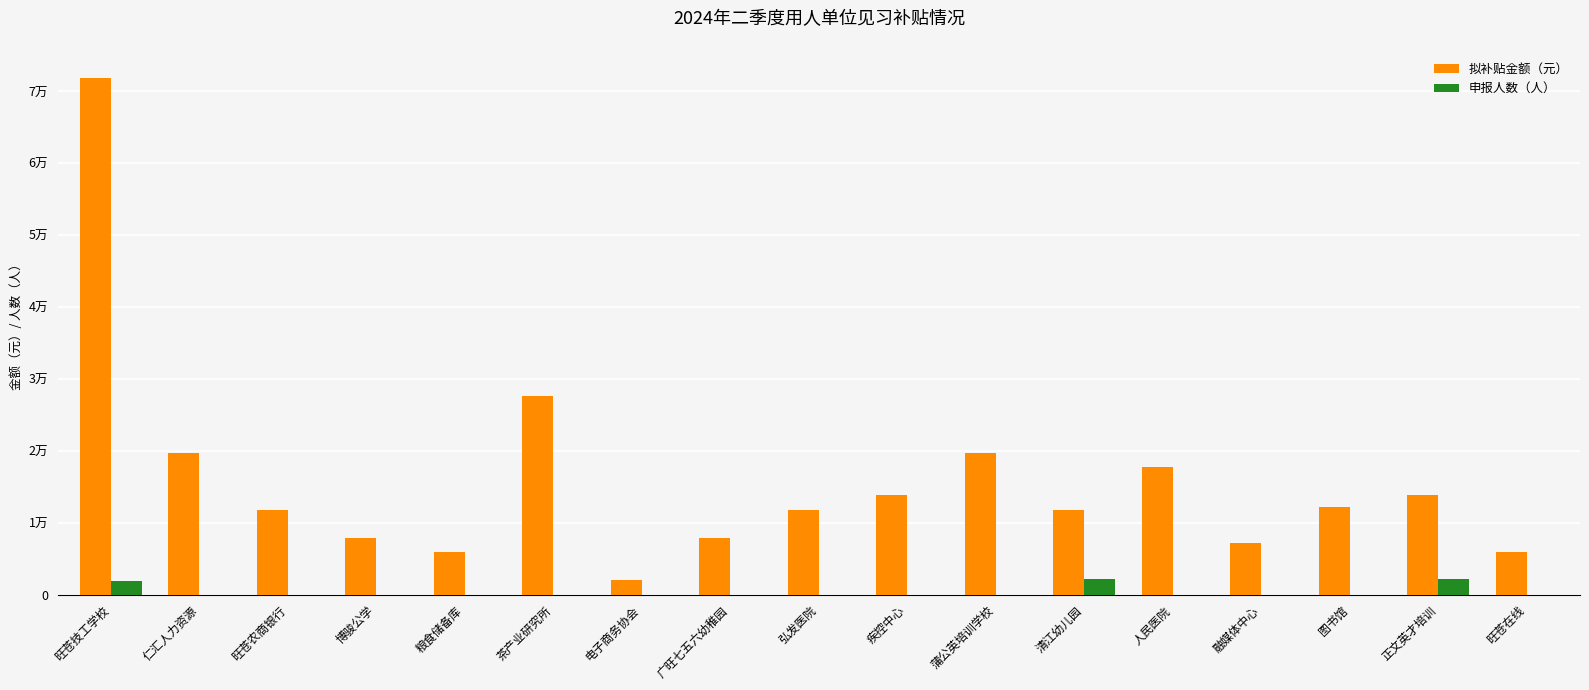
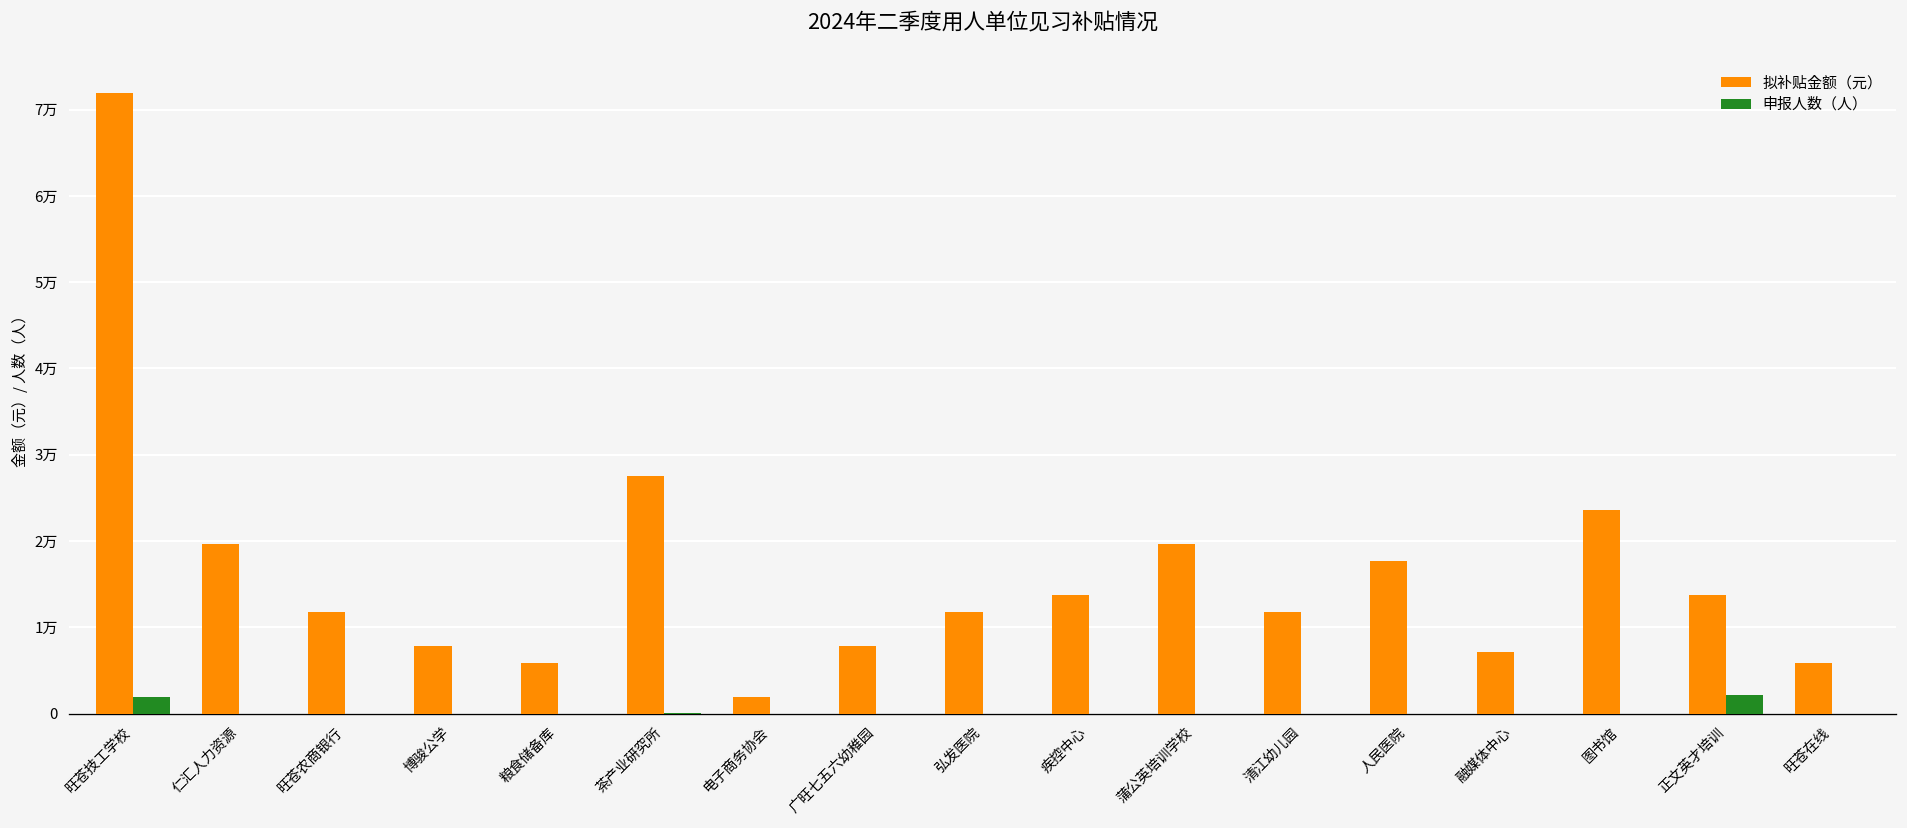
申报人数（人）, 清江幼儿园: 0.2万 -> 0.0万
拟补贴金额（元）, 图书馆: 1.2万 -> 2.4万
